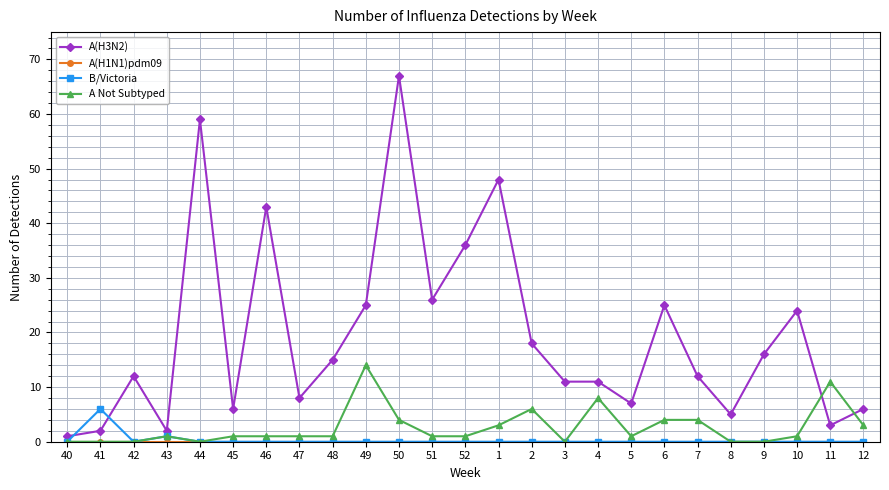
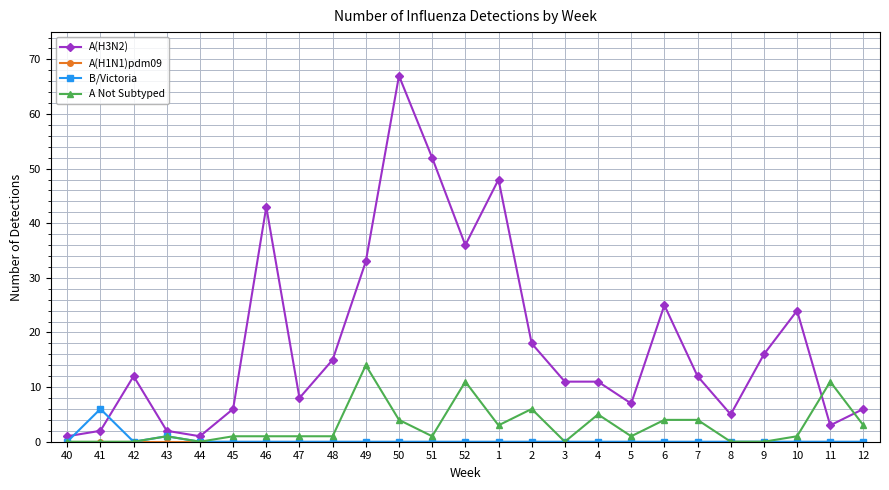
A(H3N2), 44: 59 -> 1
A(H3N2), 49: 25 -> 33
A(H3N2), 51: 26 -> 52
A Not Subtyped, 52: 1 -> 11
A Not Subtyped, 4: 8 -> 5
